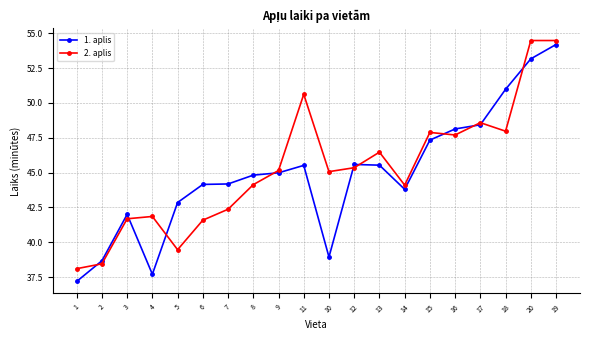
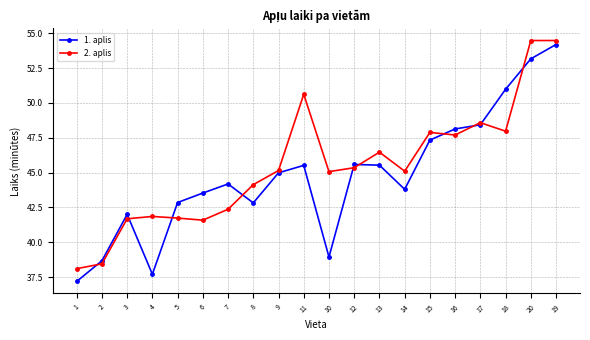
2. aplis, 5: 39.5 -> 41.7
1. aplis, 6: 44.2 -> 43.5
1. aplis, 8: 44.8 -> 42.8
2. aplis, 14: 44.1 -> 45.1
